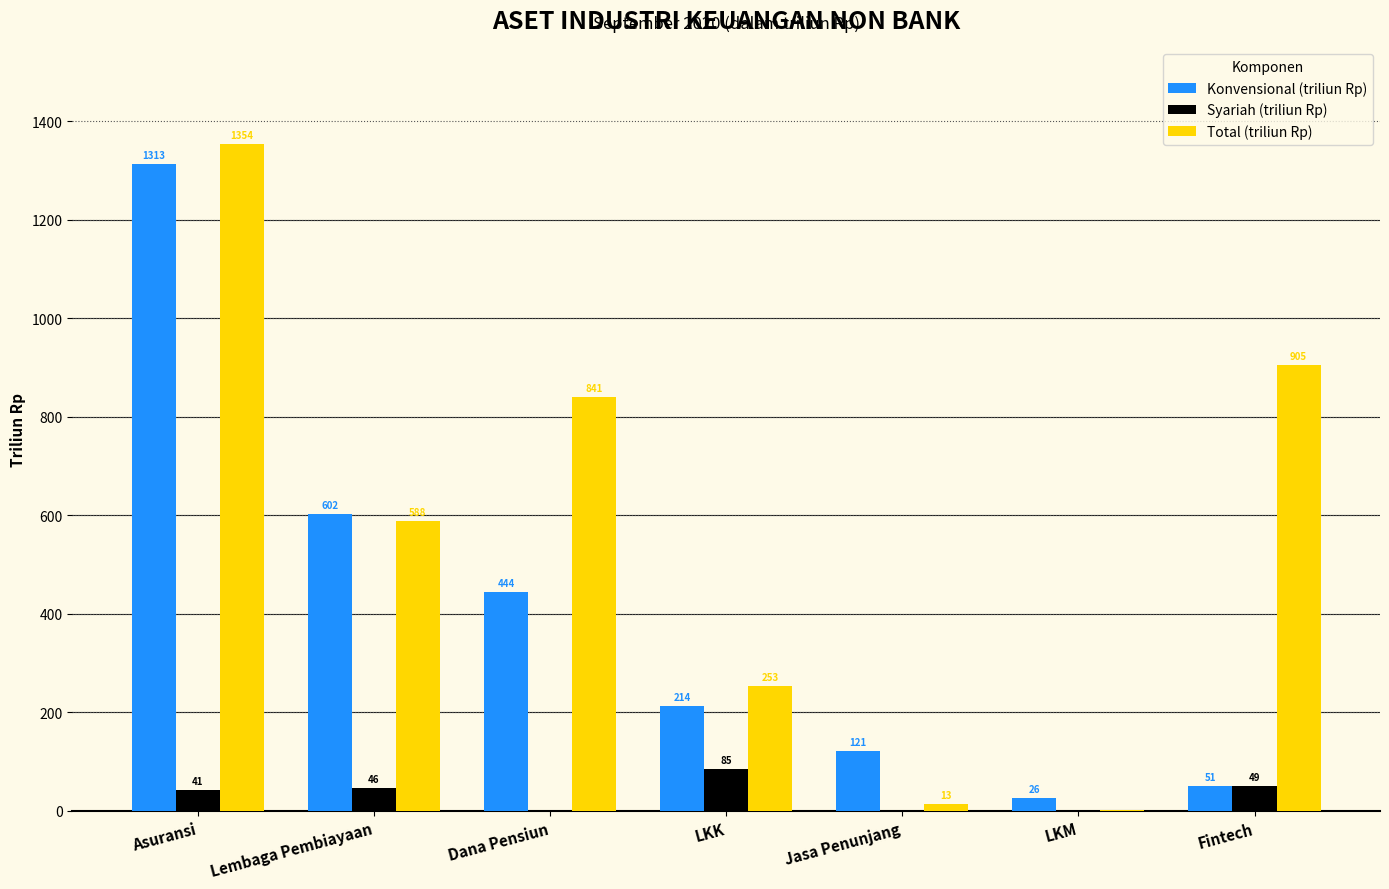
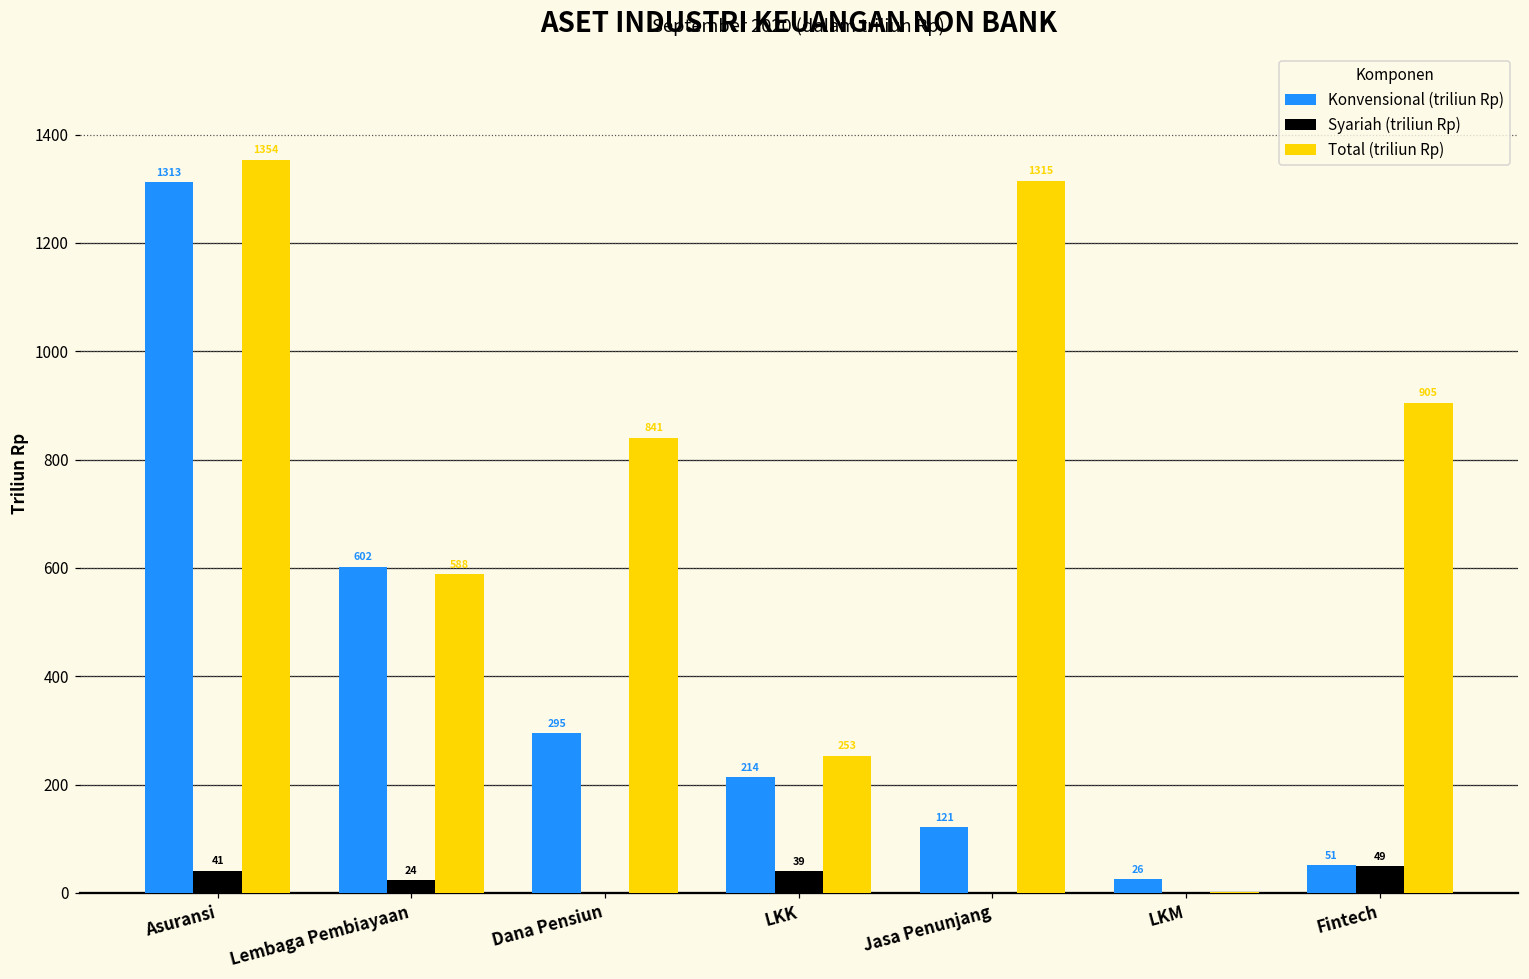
Syariah (triliun Rp), Lembaga Pembiayaan: 46 -> 24
Konvensional (triliun Rp), Dana Pensiun: 444 -> 295
Syariah (triliun Rp), LKK: 85 -> 39
Total (triliun Rp), Jasa Penunjang: 13 -> 1315
